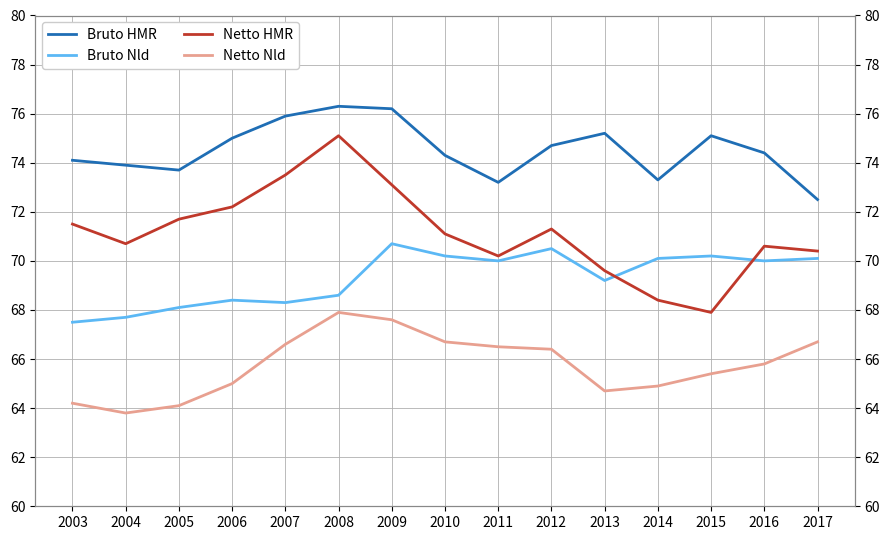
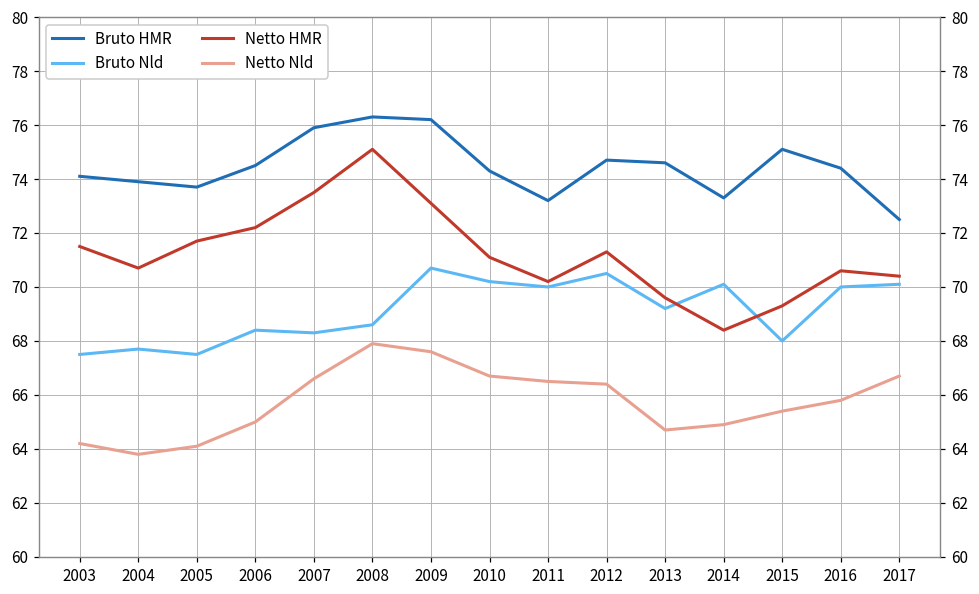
Bruto Nld, 2005: 68.1 -> 67.5
Bruto HMR, 2006: 75.0 -> 74.5
Bruto HMR, 2013: 75.2 -> 74.6
Bruto Nld, 2015: 70.2 -> 68.0
Netto HMR, 2015: 67.9 -> 69.3
